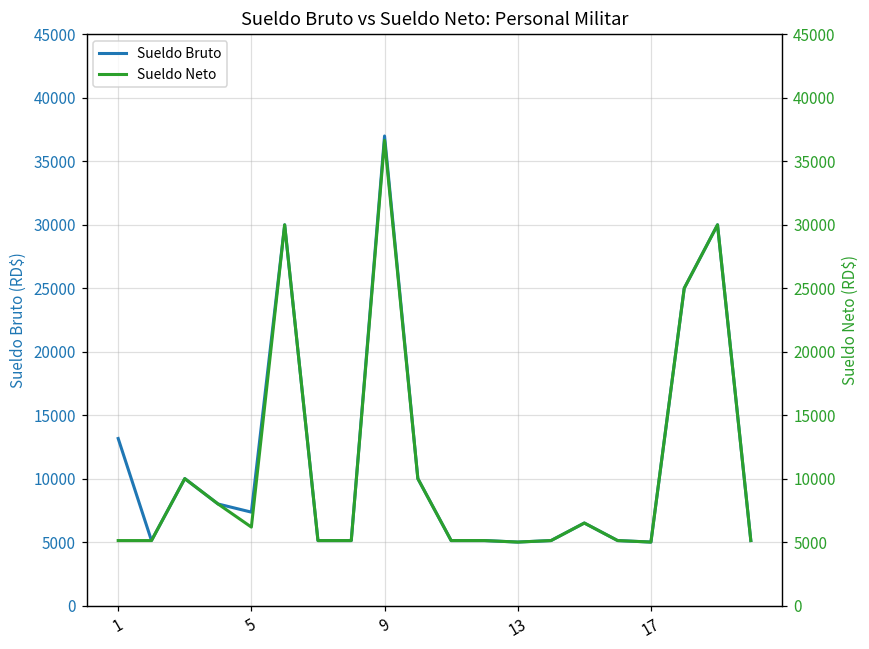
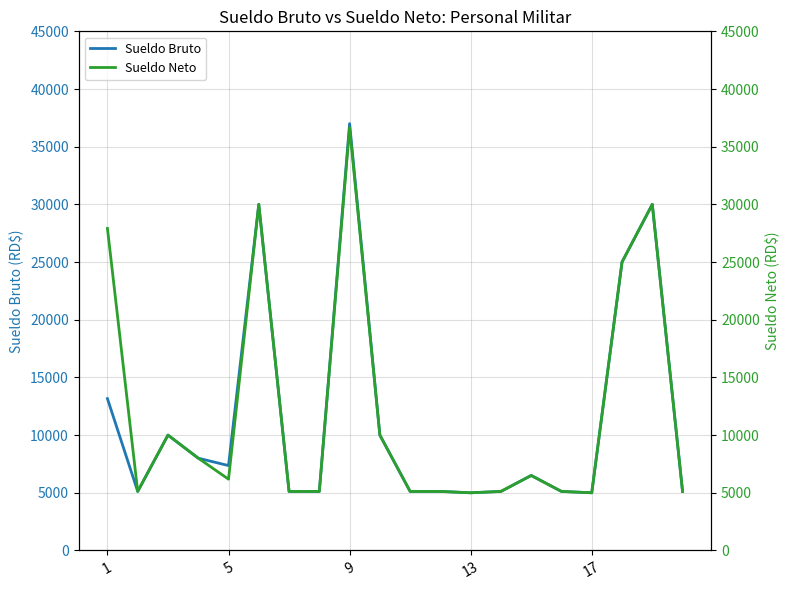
Sueldo Neto, 1: 5100 -> 27900
